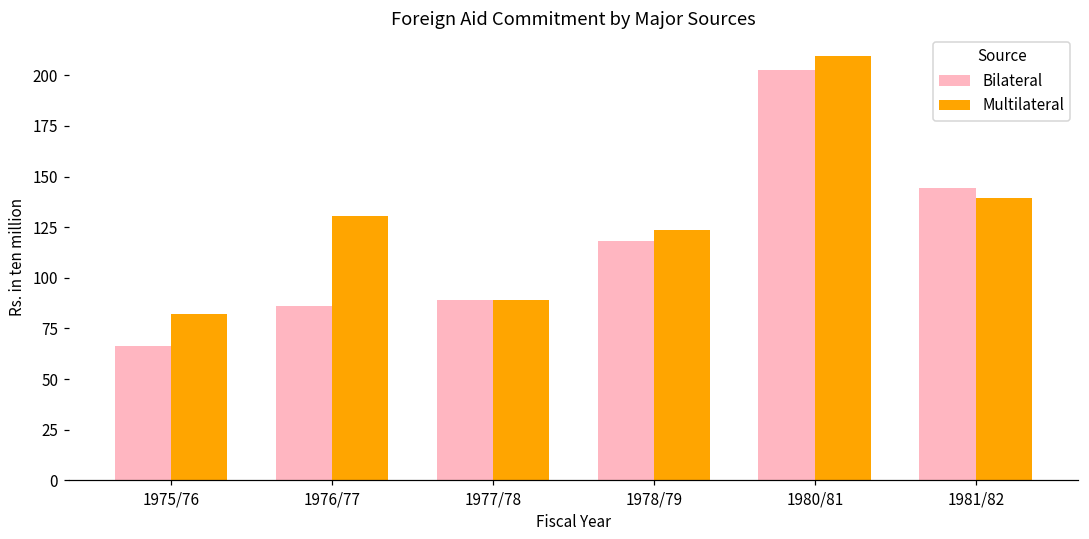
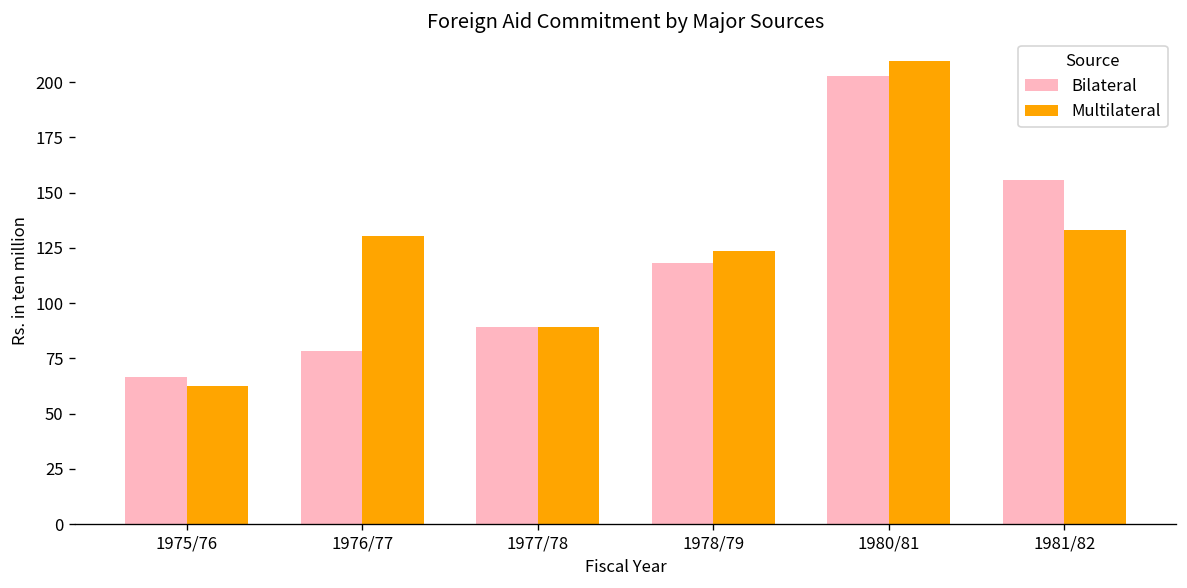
Multilateral, 1975/76: 82 -> 62
Bilateral, 1976/77: 86 -> 78
Bilateral, 1981/82: 144 -> 156
Multilateral, 1981/82: 140 -> 133
